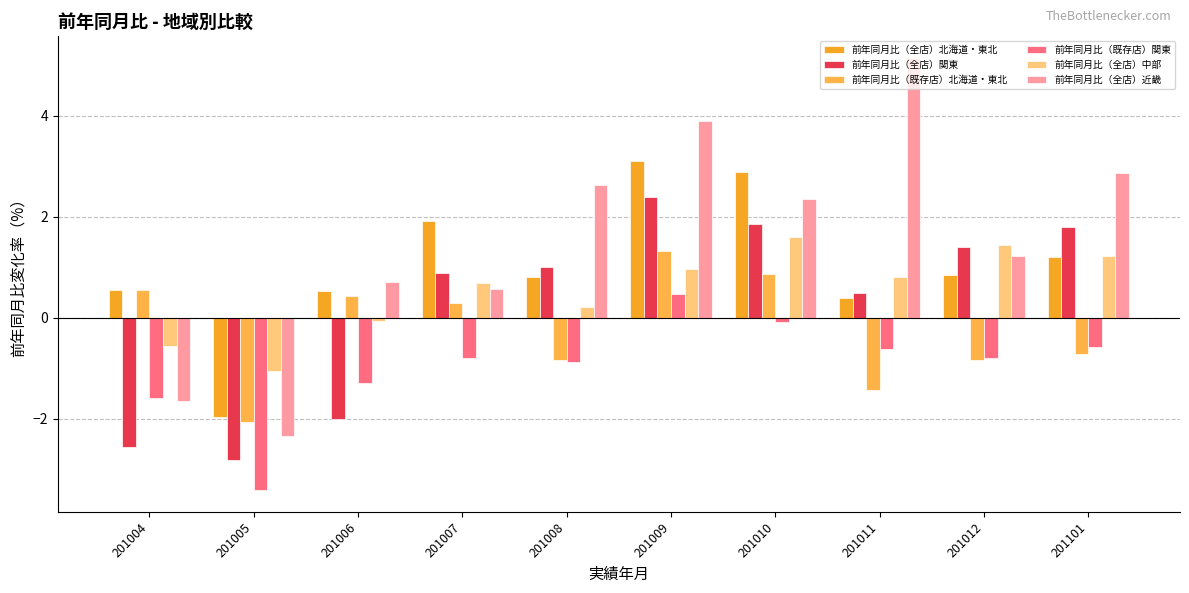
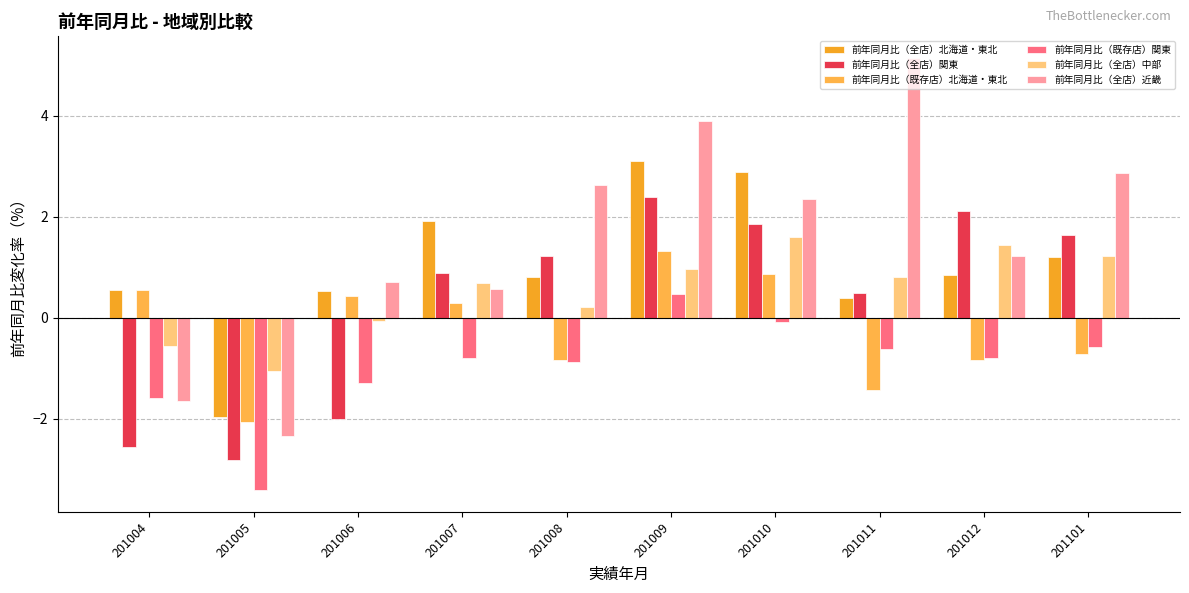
前年同月比（全店）関東, 201008: 1.0 -> 1.2
前年同月比（全店）関東, 201012: 1.4 -> 2.1
前年同月比（全店）関東, 201101: 1.8 -> 1.6
